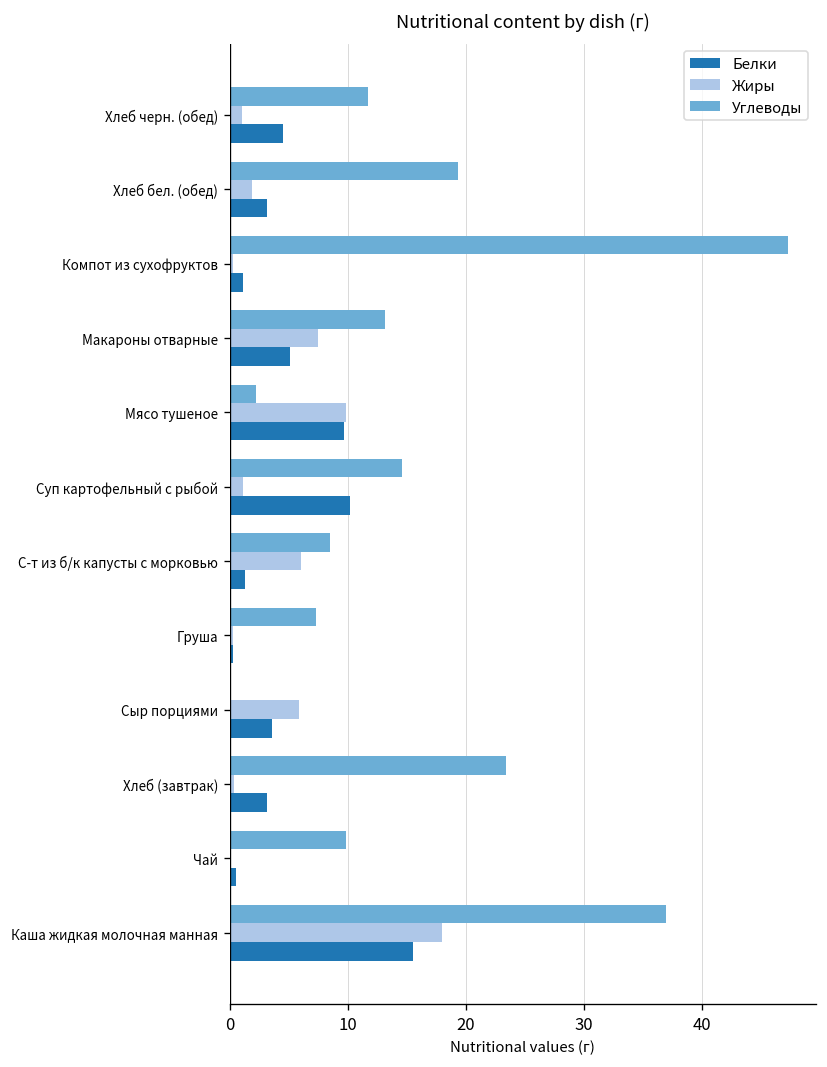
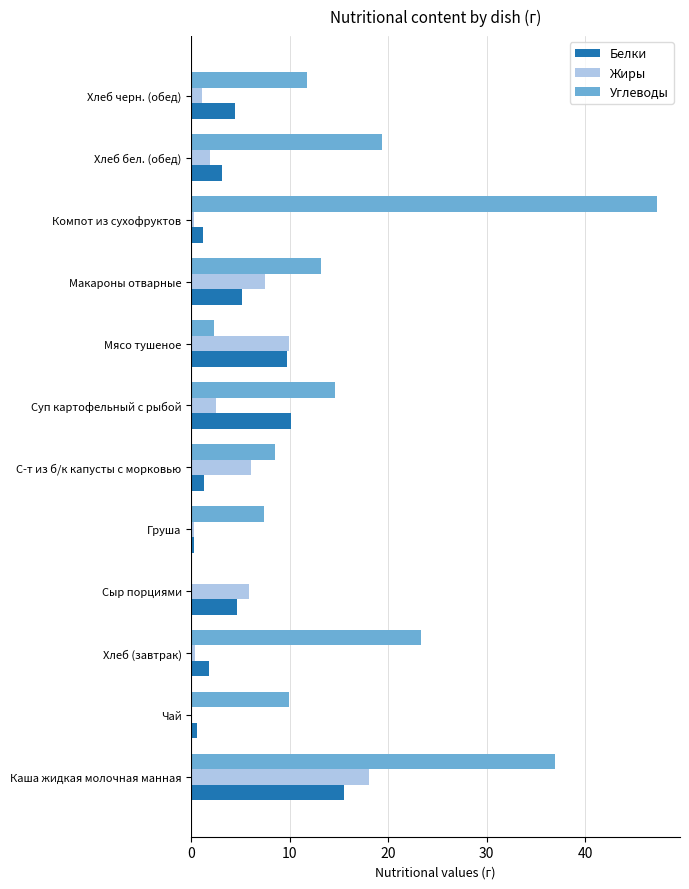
Жиры, Суп картофельный с рыбой: 1 -> 3
Белки, Сыр порциями: 4 -> 5
Белки, Хлеб (завтрак): 3 -> 2
